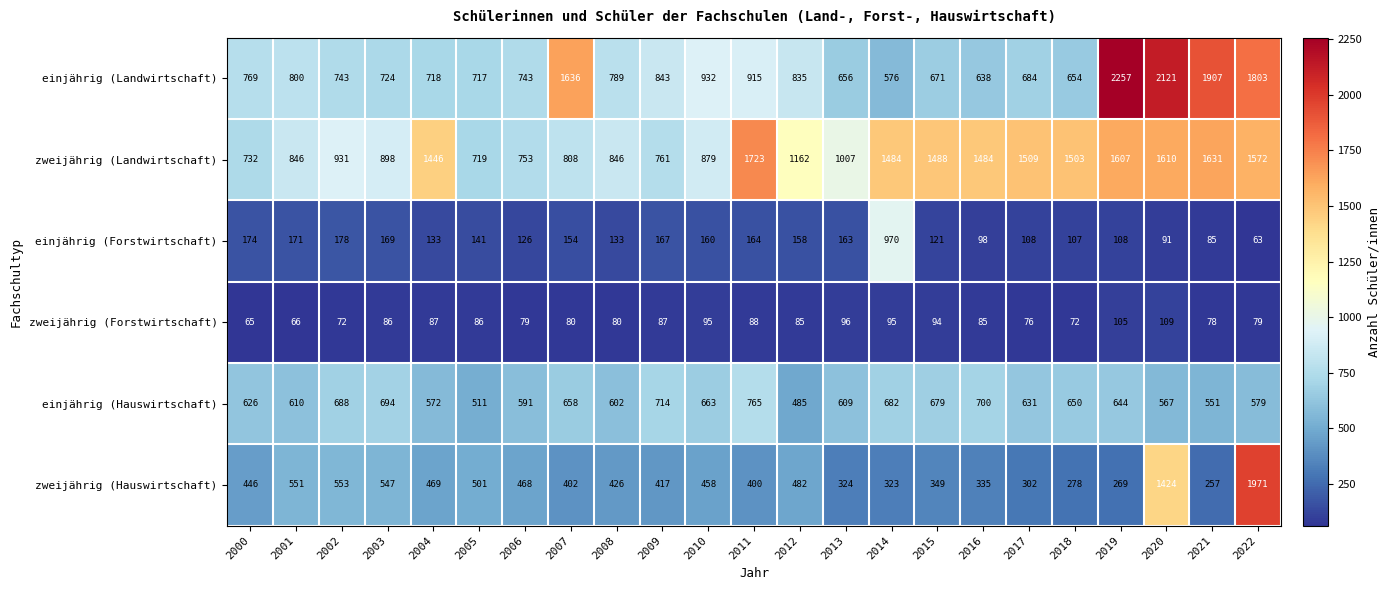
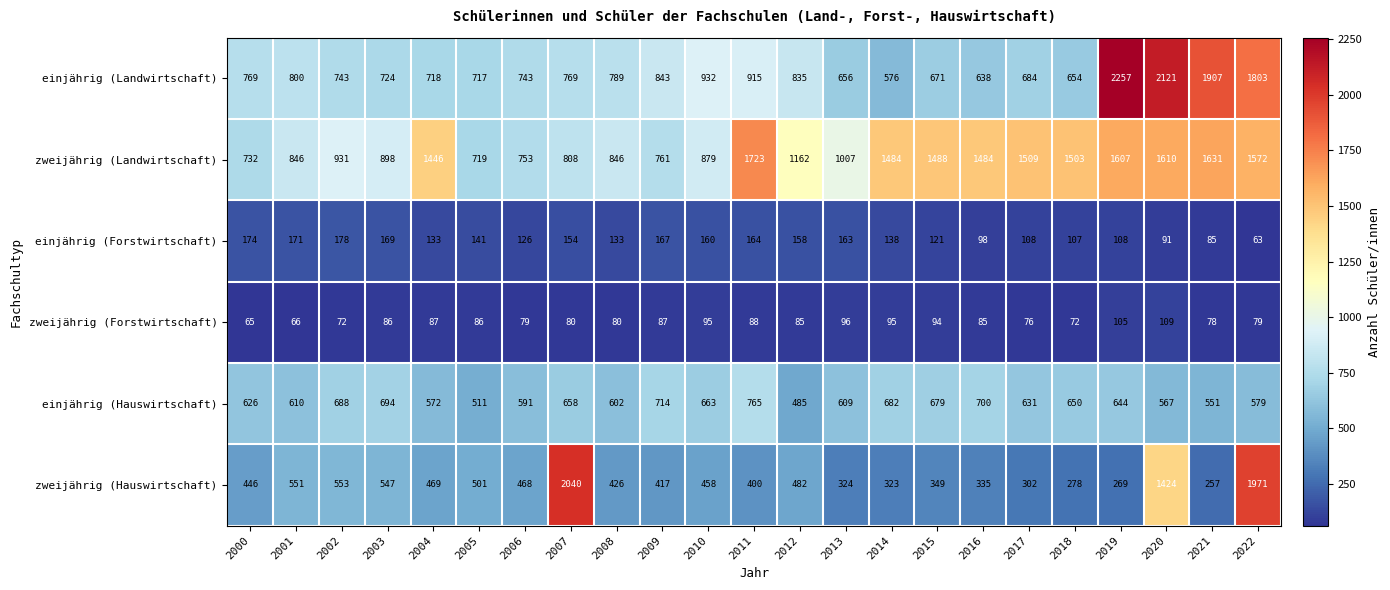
einjährig (Landwirtschaft), 2007: 1636 -> 769
einjährig (Forstwirtschaft), 2014: 970 -> 138
zweijährig (Hauswirtschaft), 2007: 402 -> 2040
